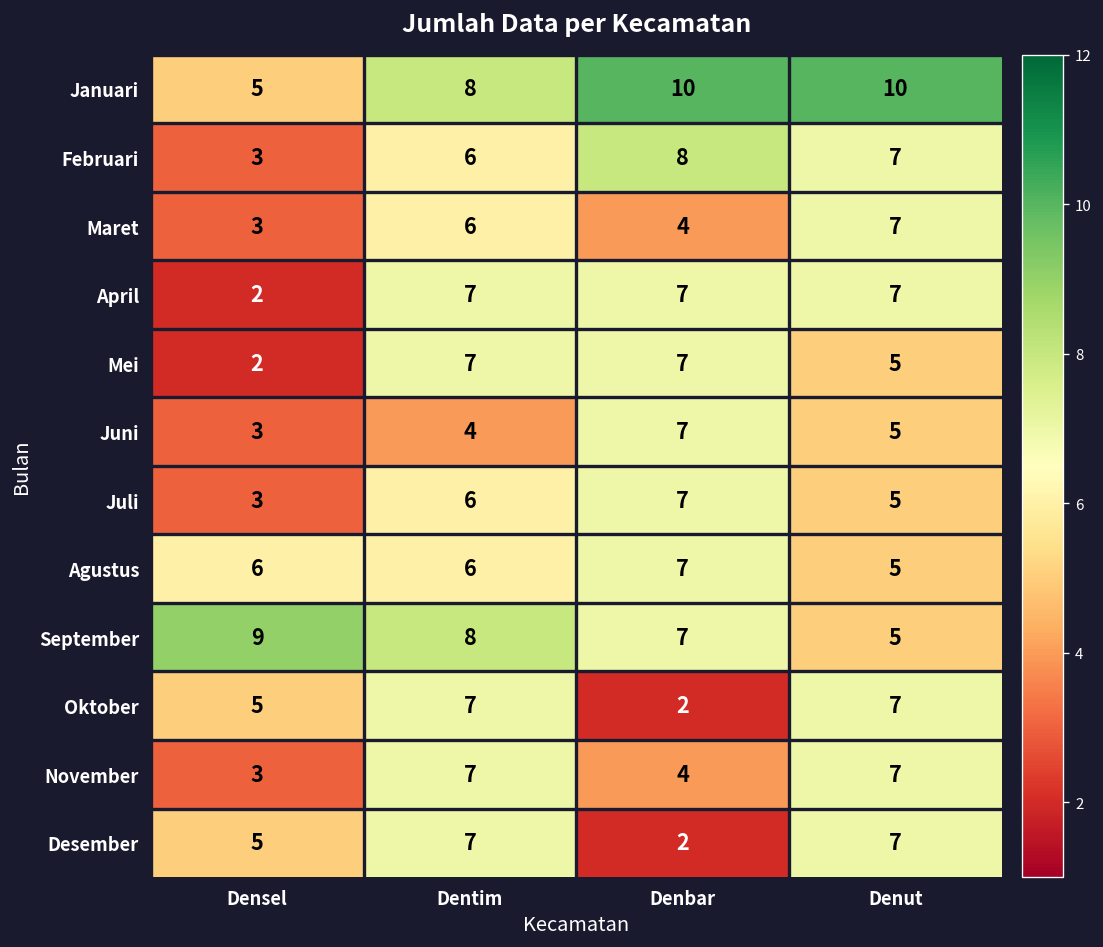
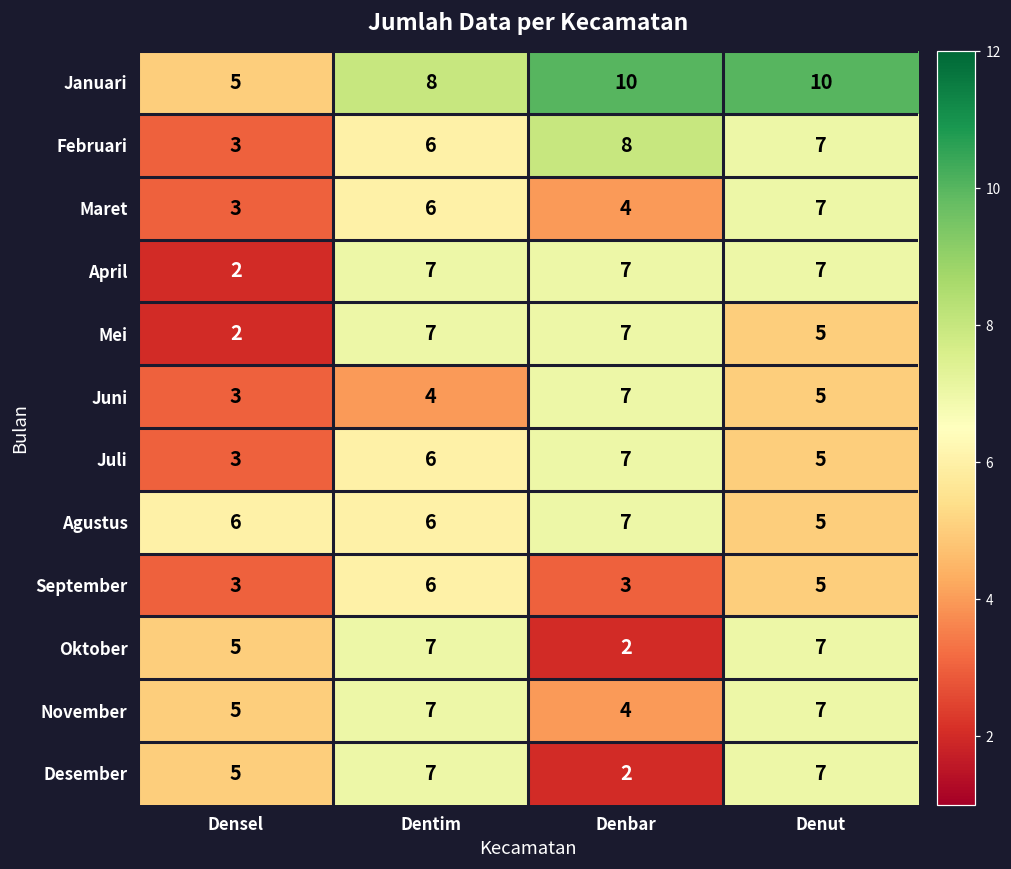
September, Densel: 9 -> 3
September, Dentim: 8 -> 6
September, Denbar: 7 -> 3
November, Densel: 3 -> 5
